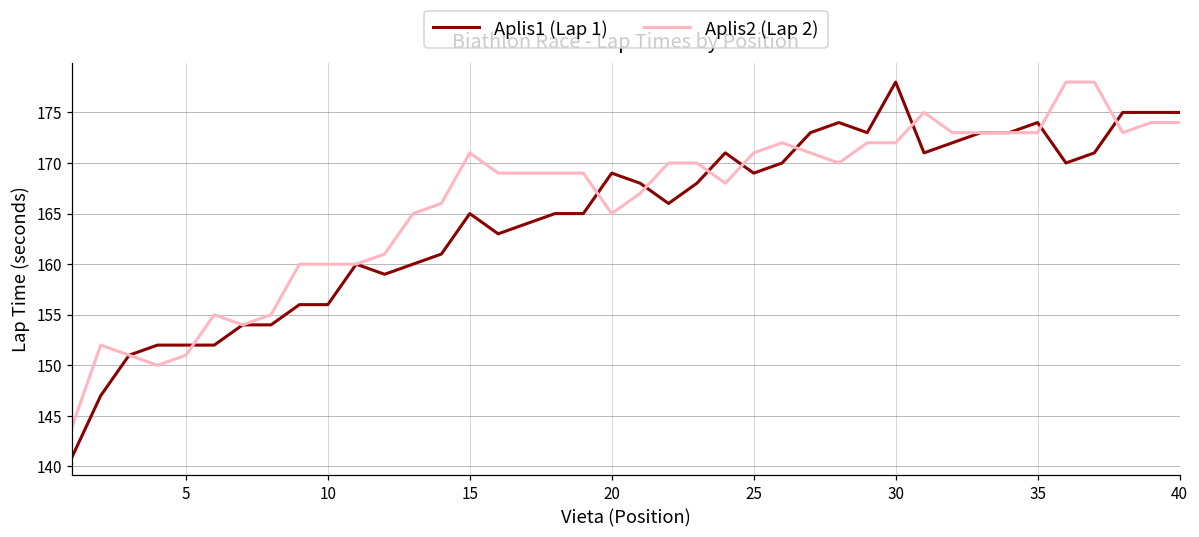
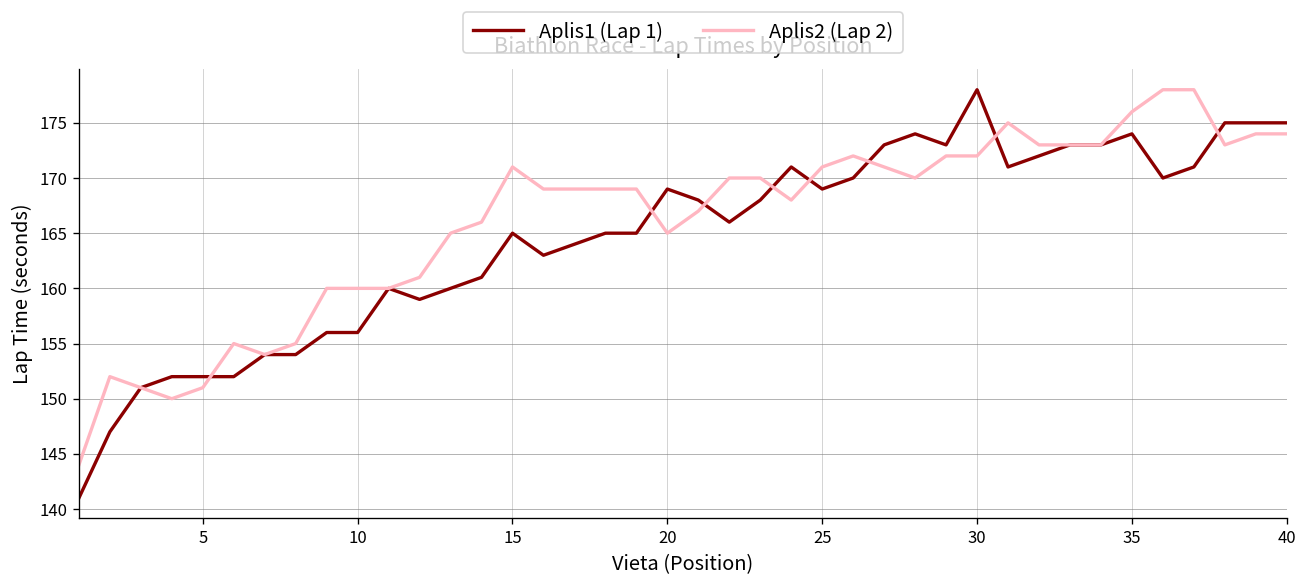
Aplis2 (Lap 2), 35: 173 -> 176
